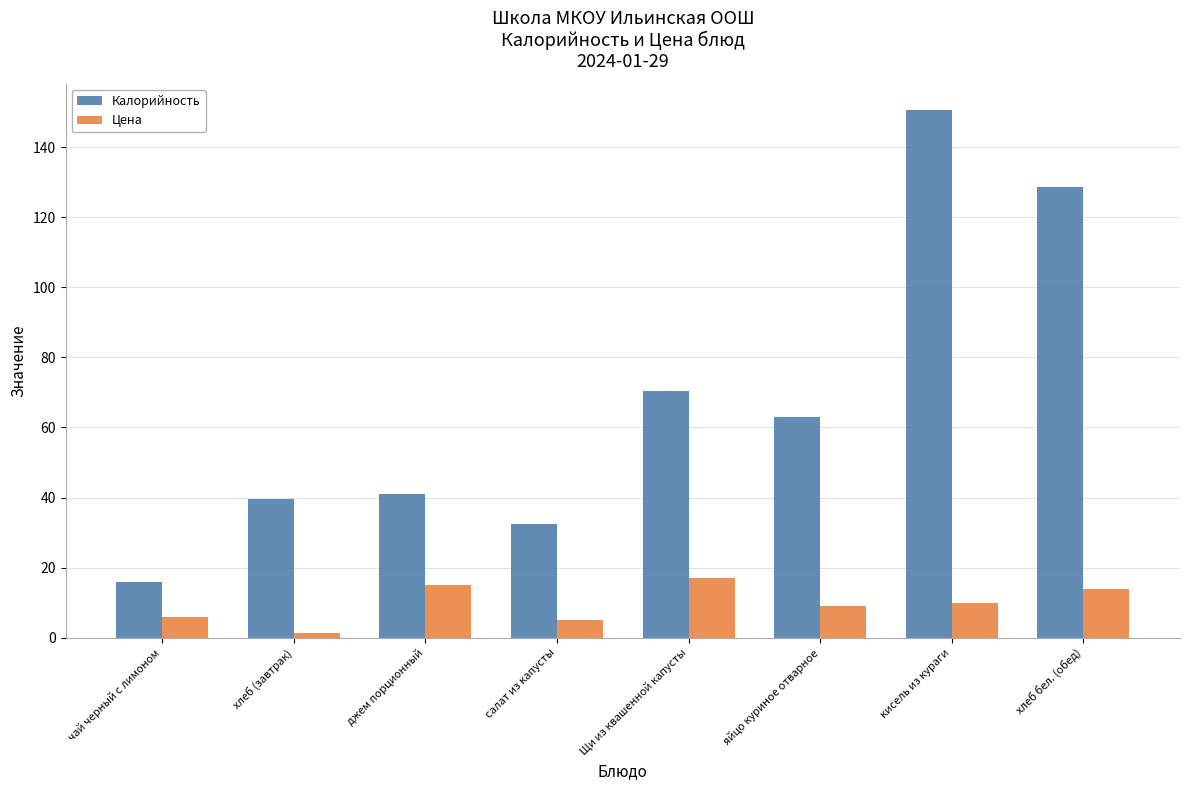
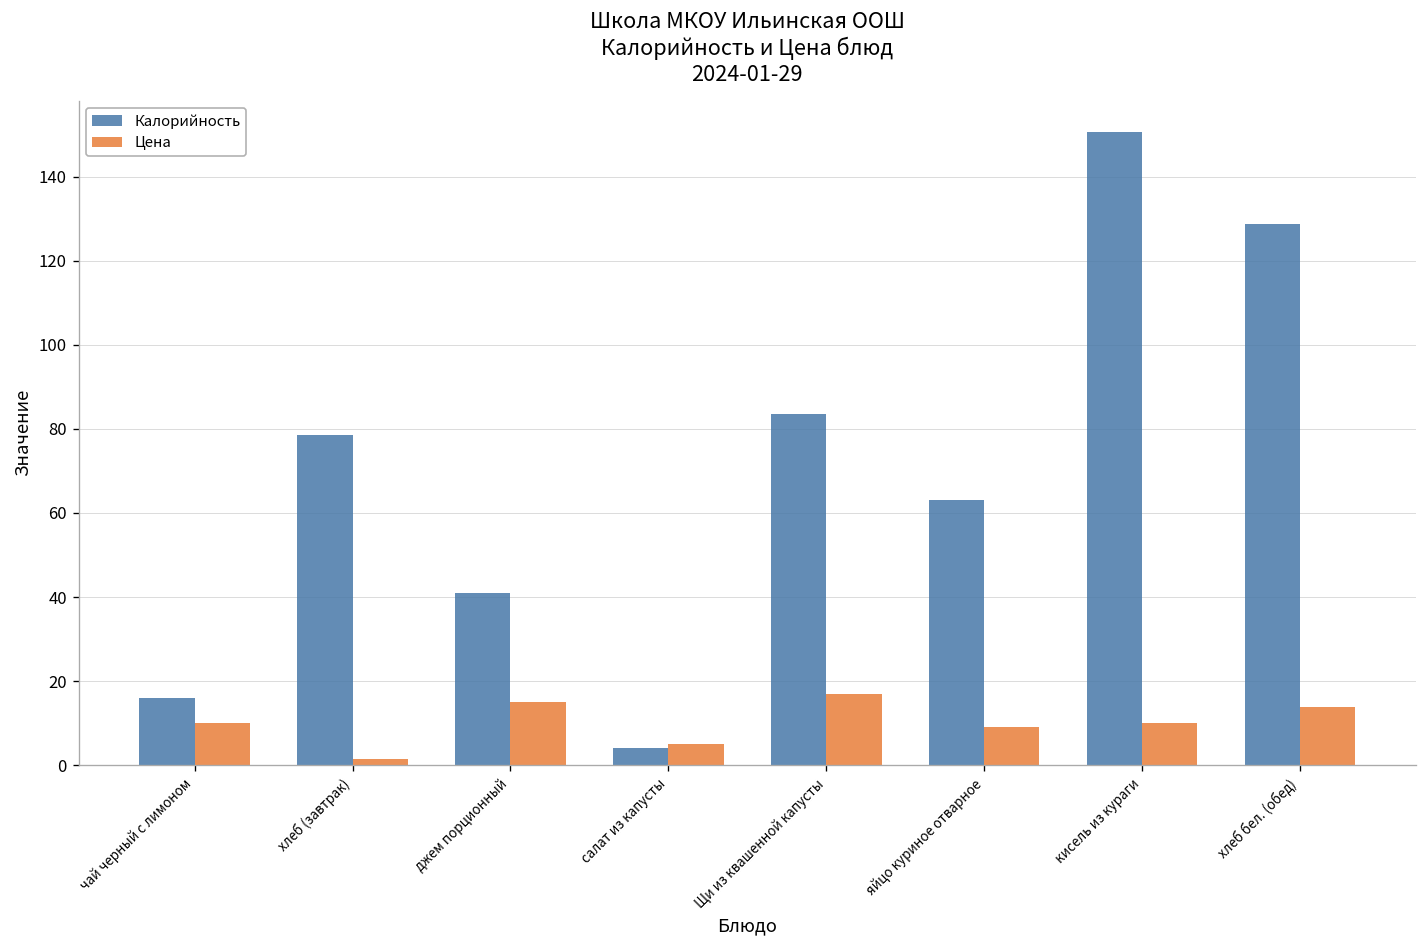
Цена, чай черный с лимоном: 6 -> 10
Калорийность, хлеб (завтрак): 40 -> 79
Калорийность, салат из капусты: 33 -> 4
Калорийность, Щи из квашенной капусты: 70 -> 84
